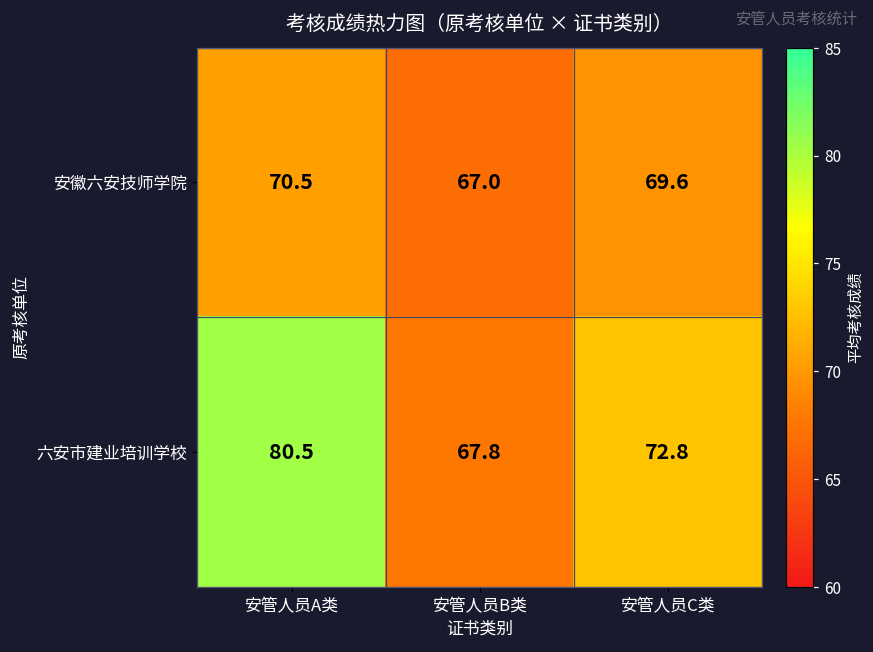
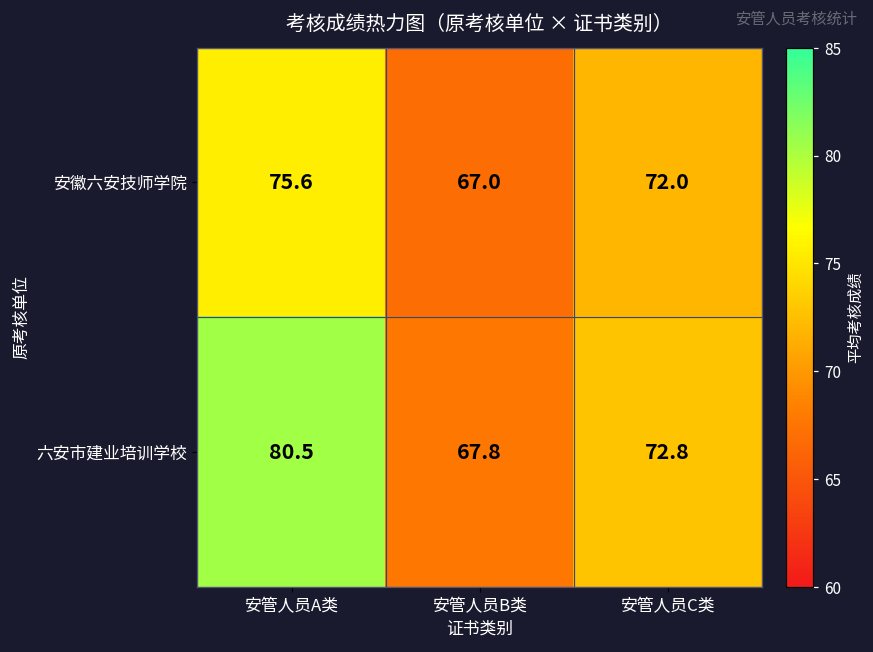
安徽六安技师学院, 安管人员A类: 70.5 -> 75.6
安徽六安技师学院, 安管人员C类: 69.6 -> 72.0
